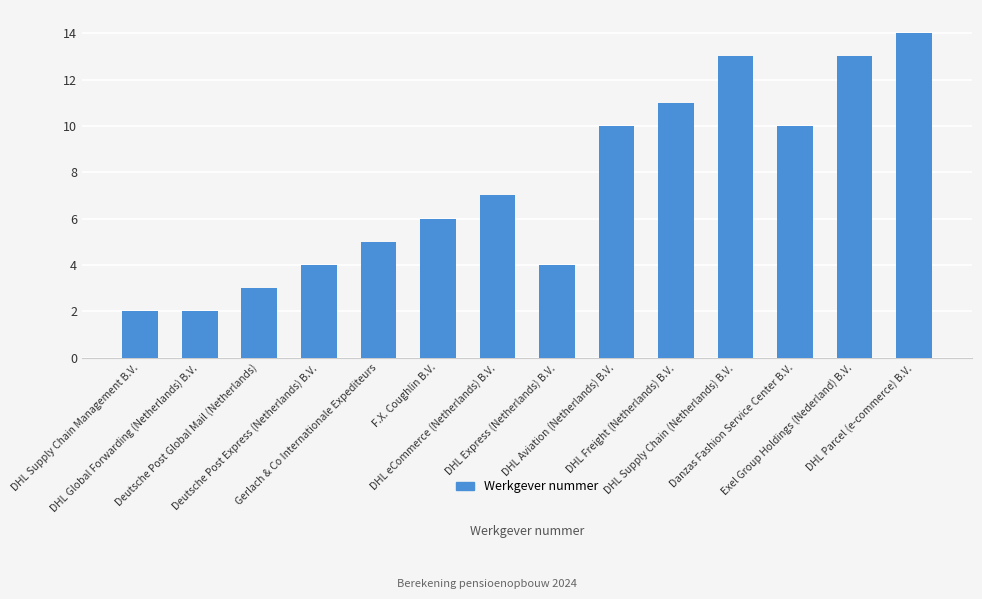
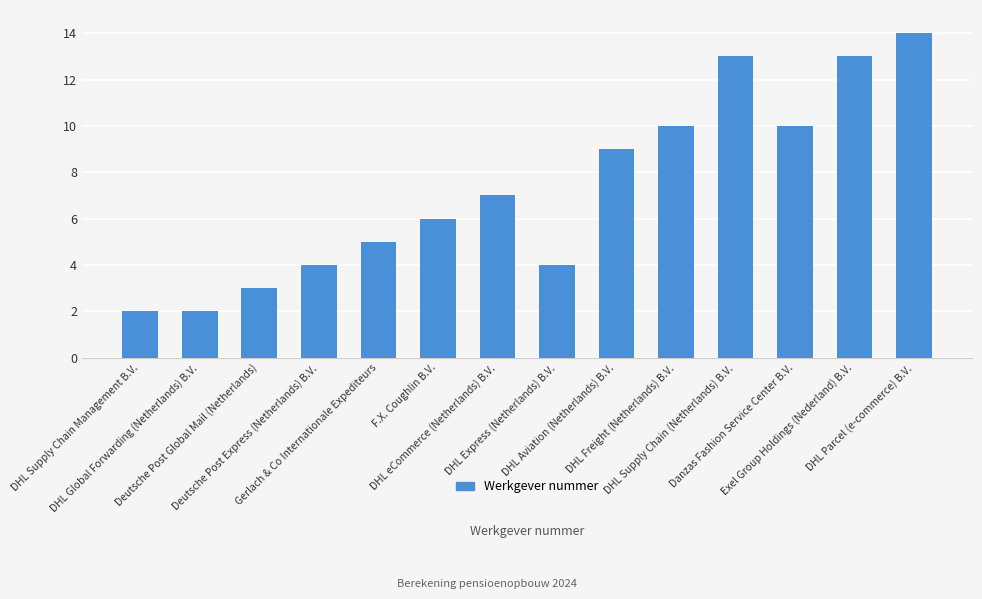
DHL Aviation (Netherlands) B.V.: 10 -> 9
DHL Freight (Netherlands) B.V.: 11 -> 10
